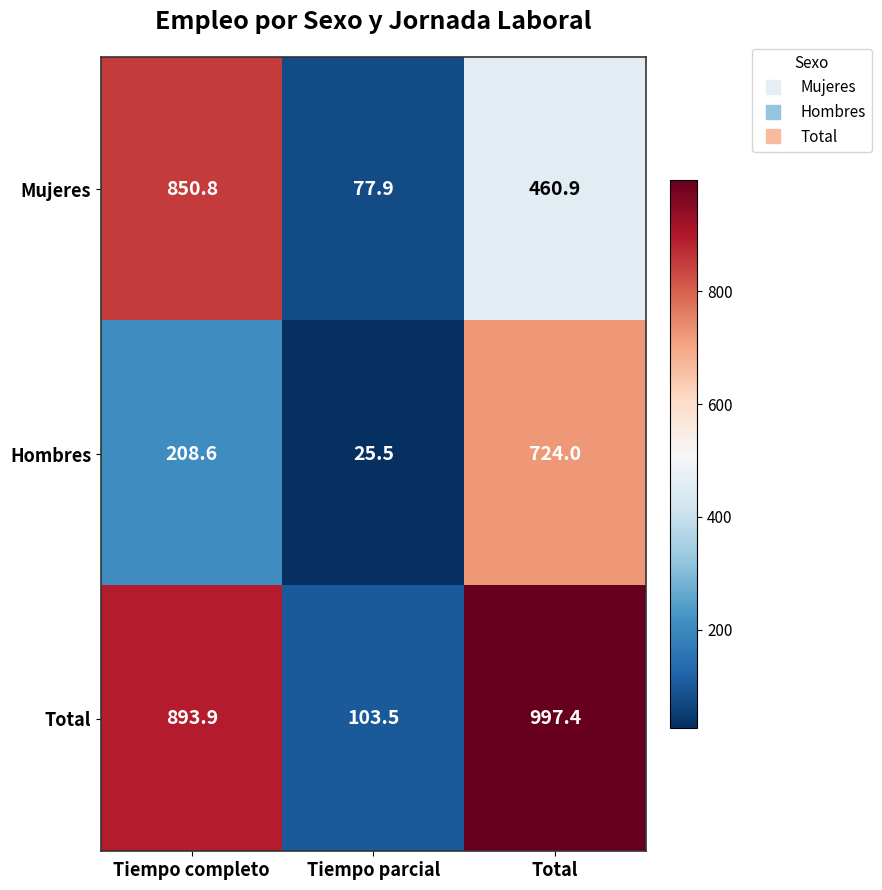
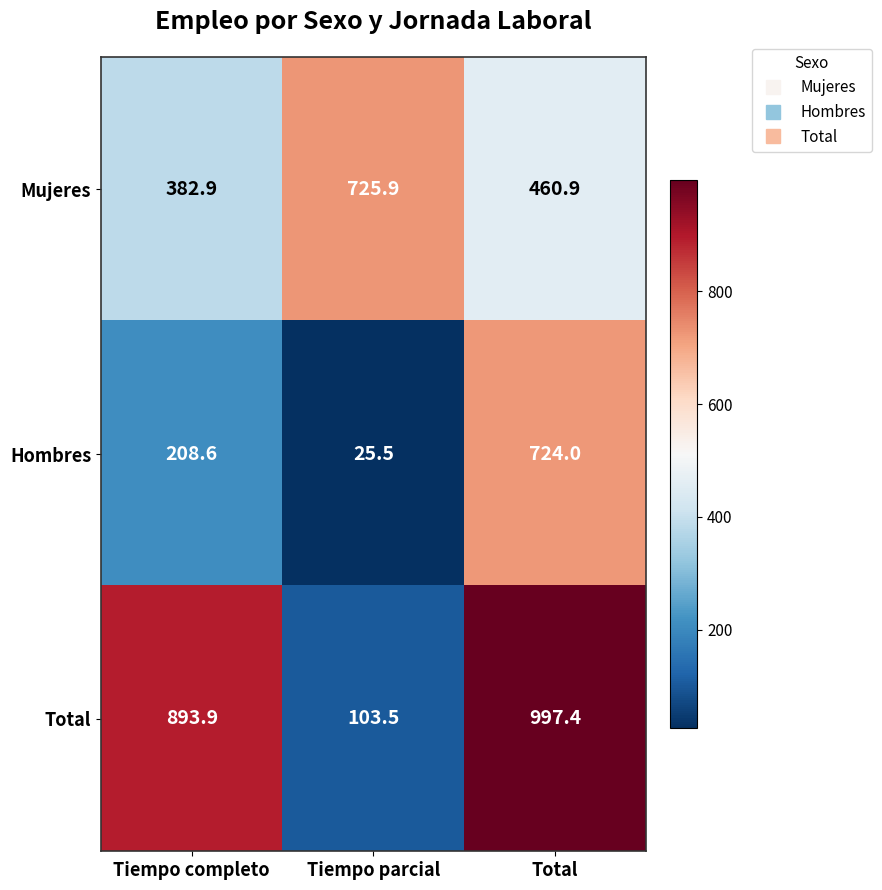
Mujeres, Tiempo completo: 850.8 -> 382.9
Mujeres, Tiempo parcial: 77.9 -> 725.9
